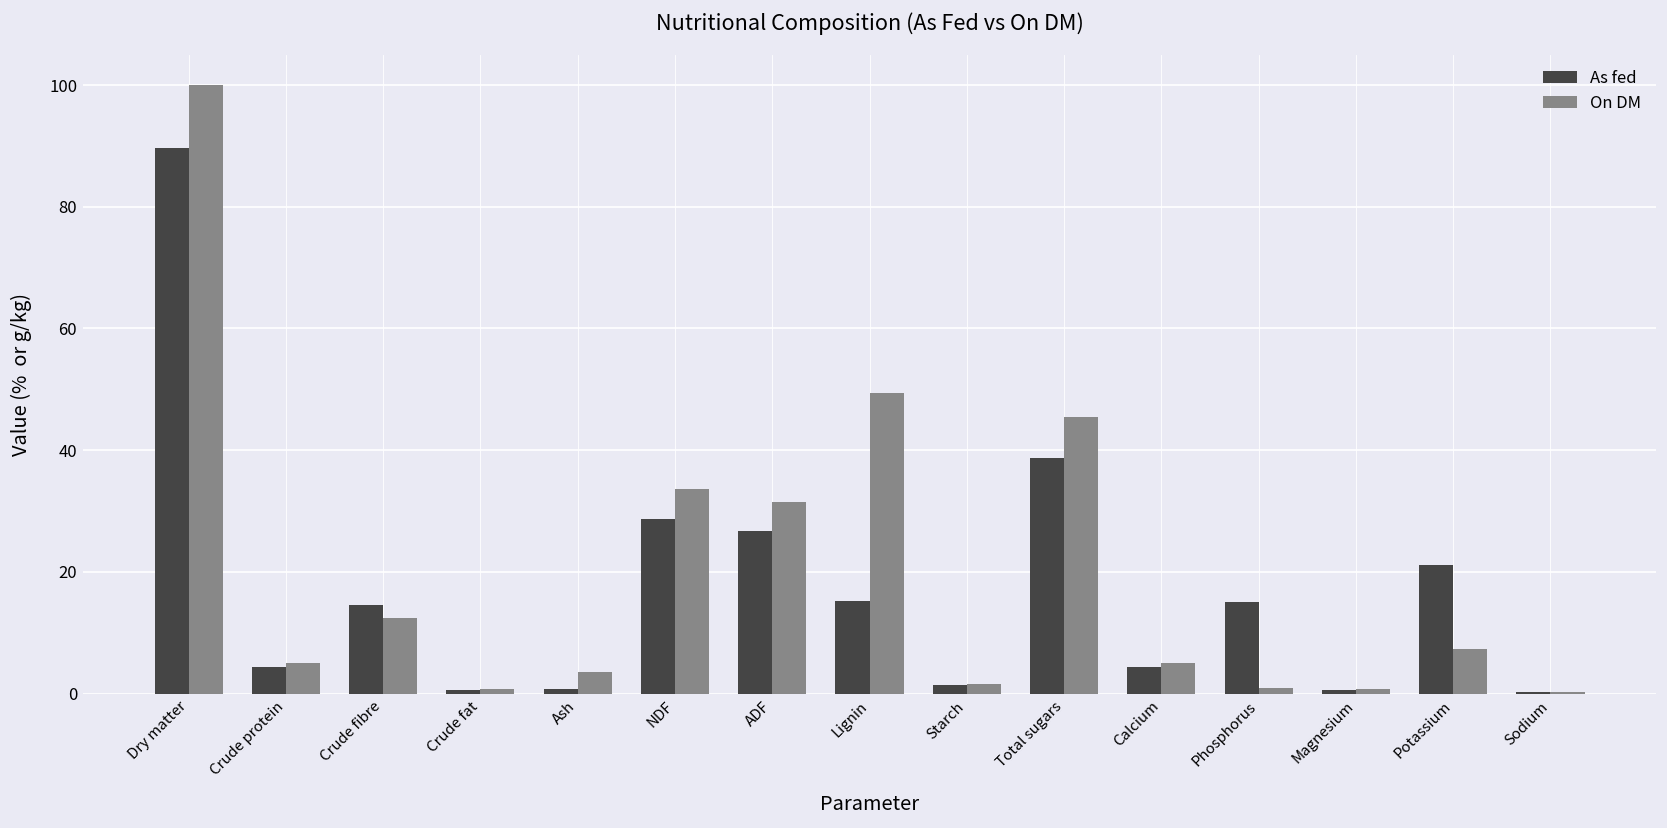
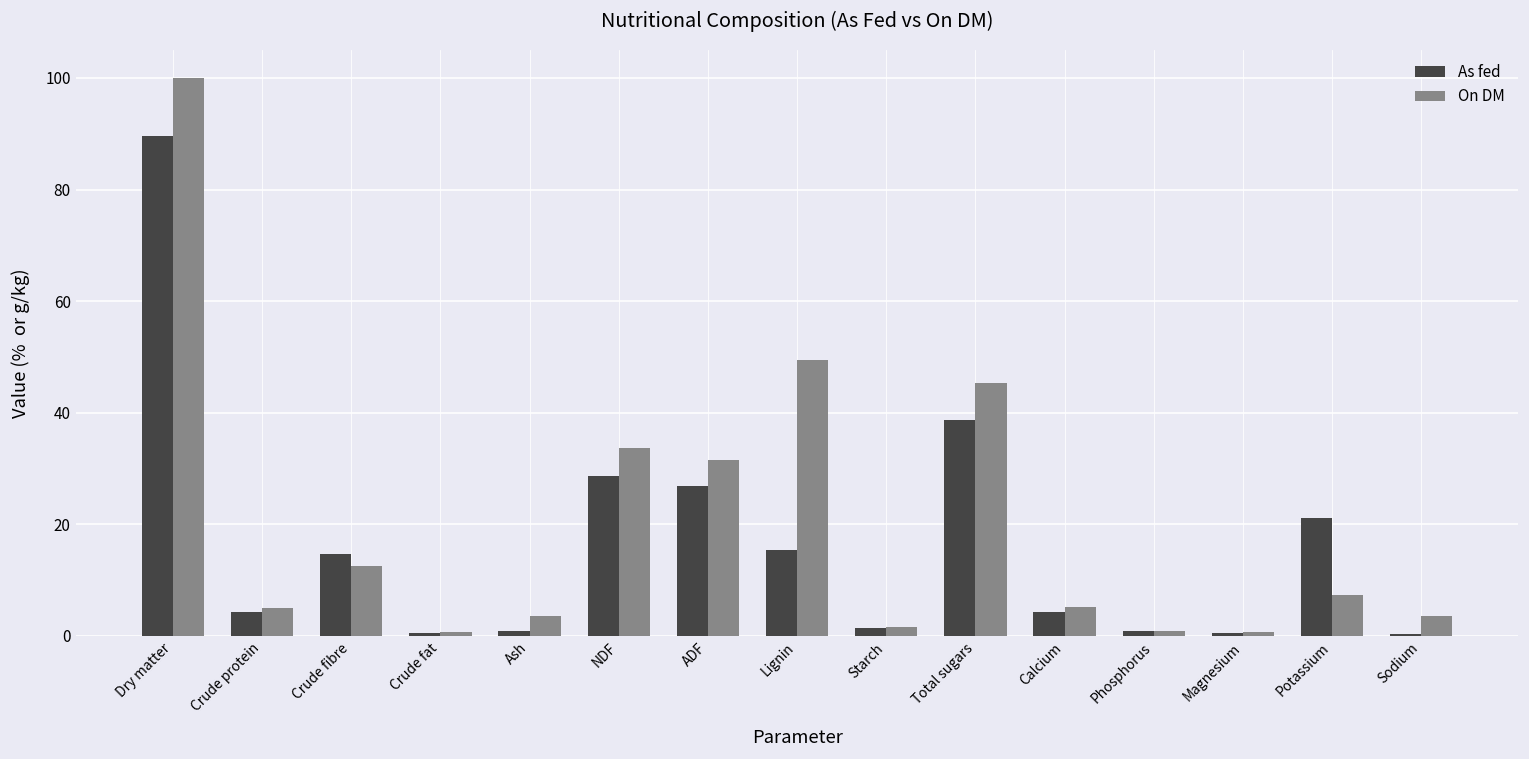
As fed, Phosphorus: 15 -> 1
On DM, Sodium: 0 -> 4
